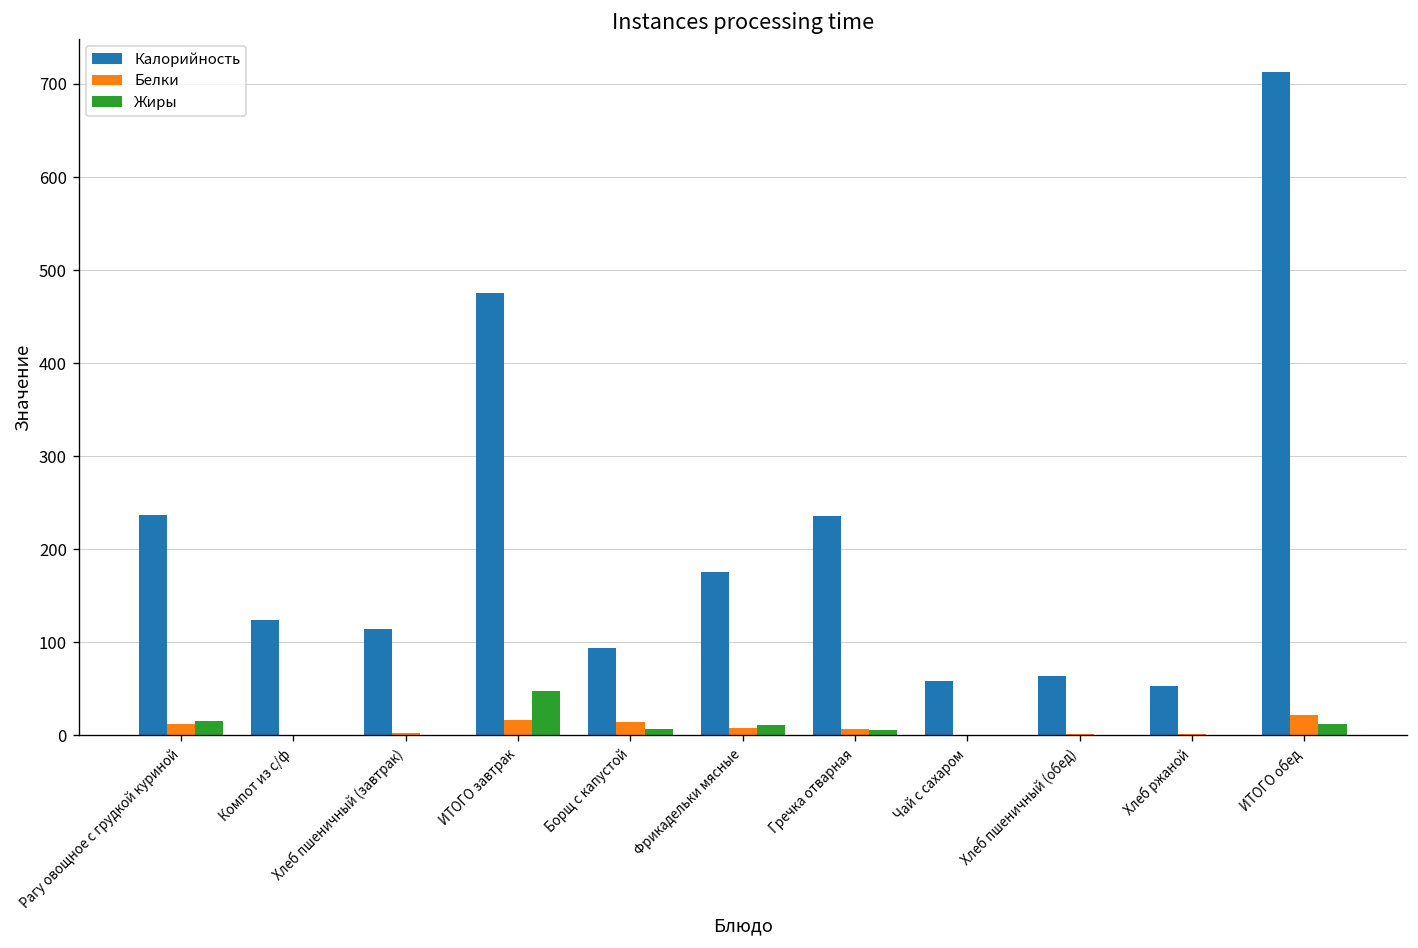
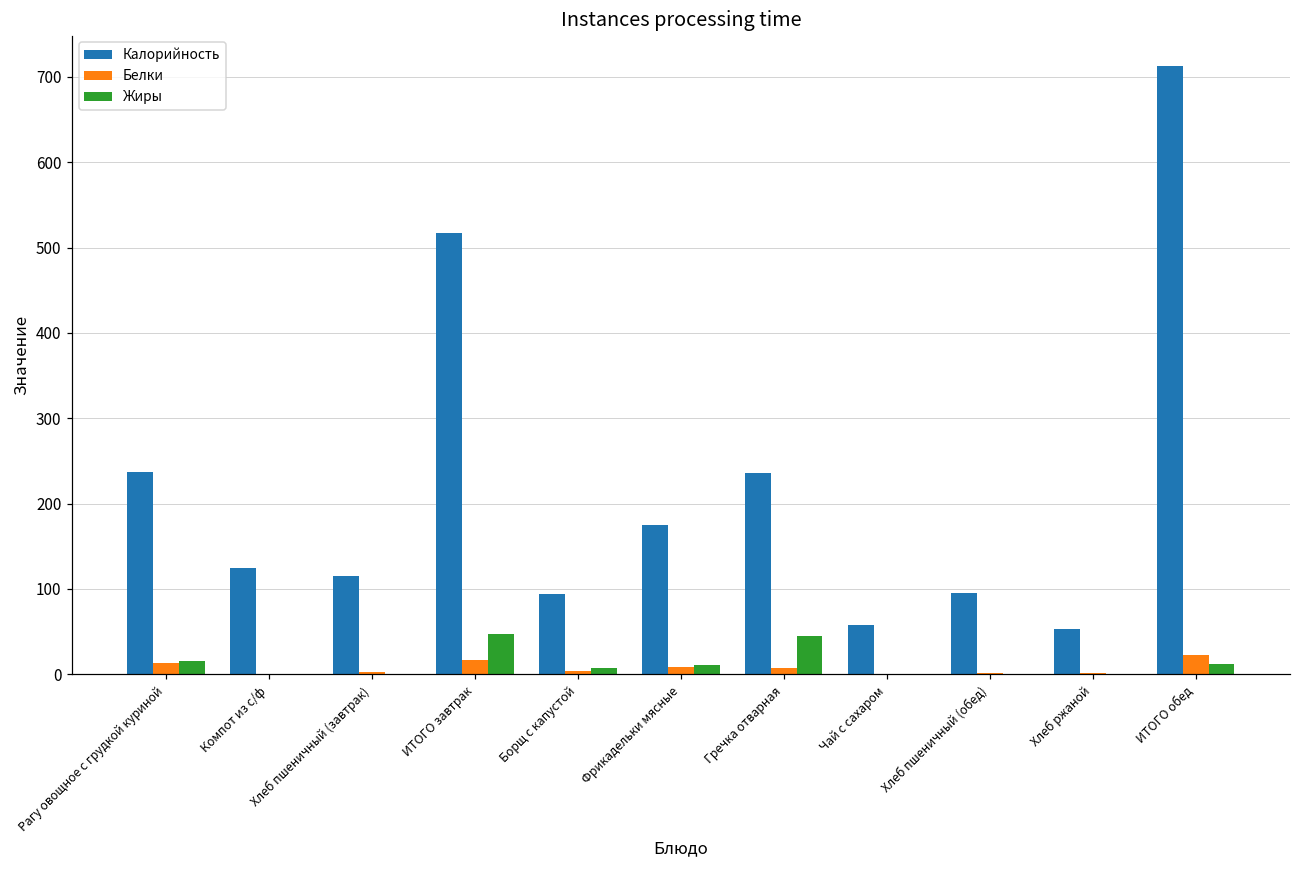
Калорийность, ИТОГО завтрак: 480 -> 520
Белки, Борщ с капустой: 10 -> 0
Жиры, Гречка отварная: 10 -> 40
Калорийность, Хлеб пшеничный (обед): 60 -> 100
